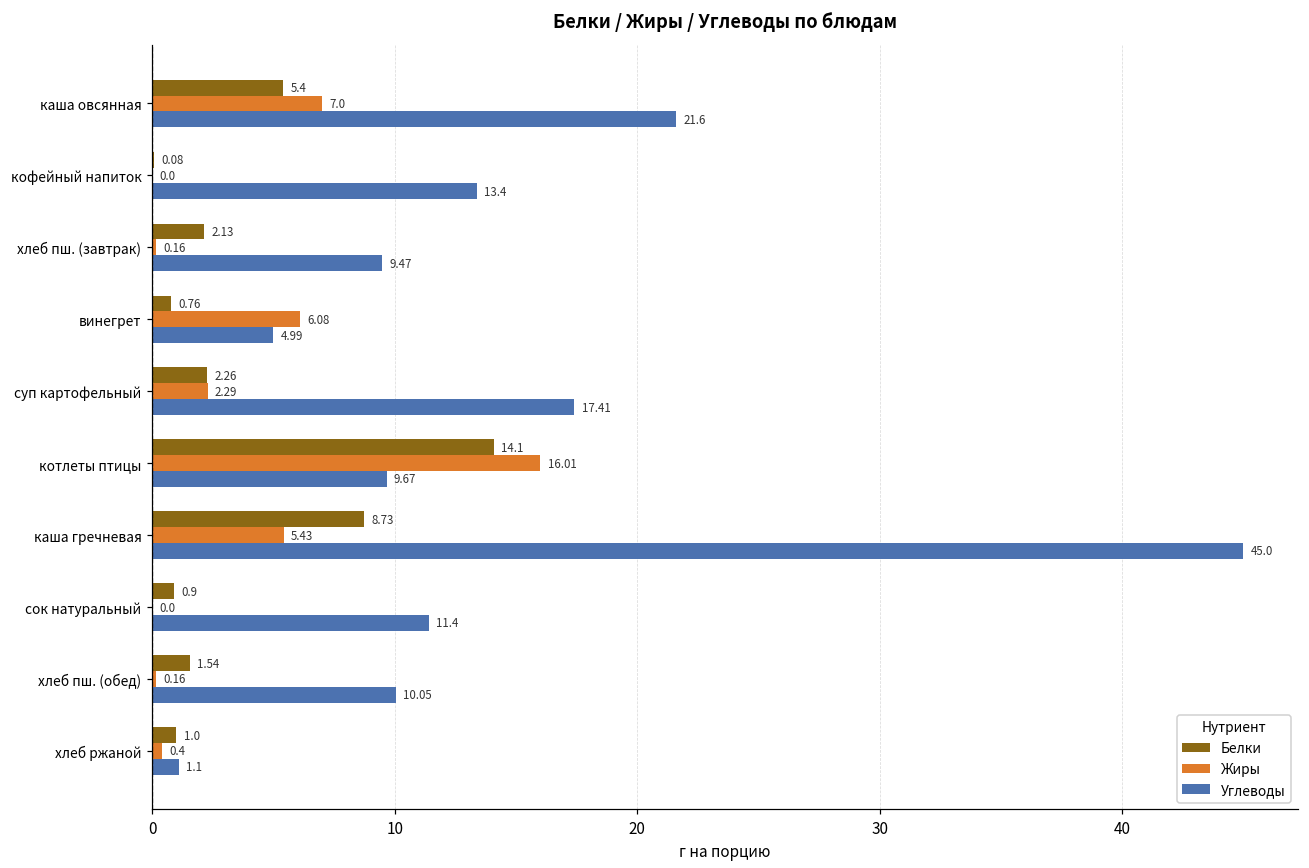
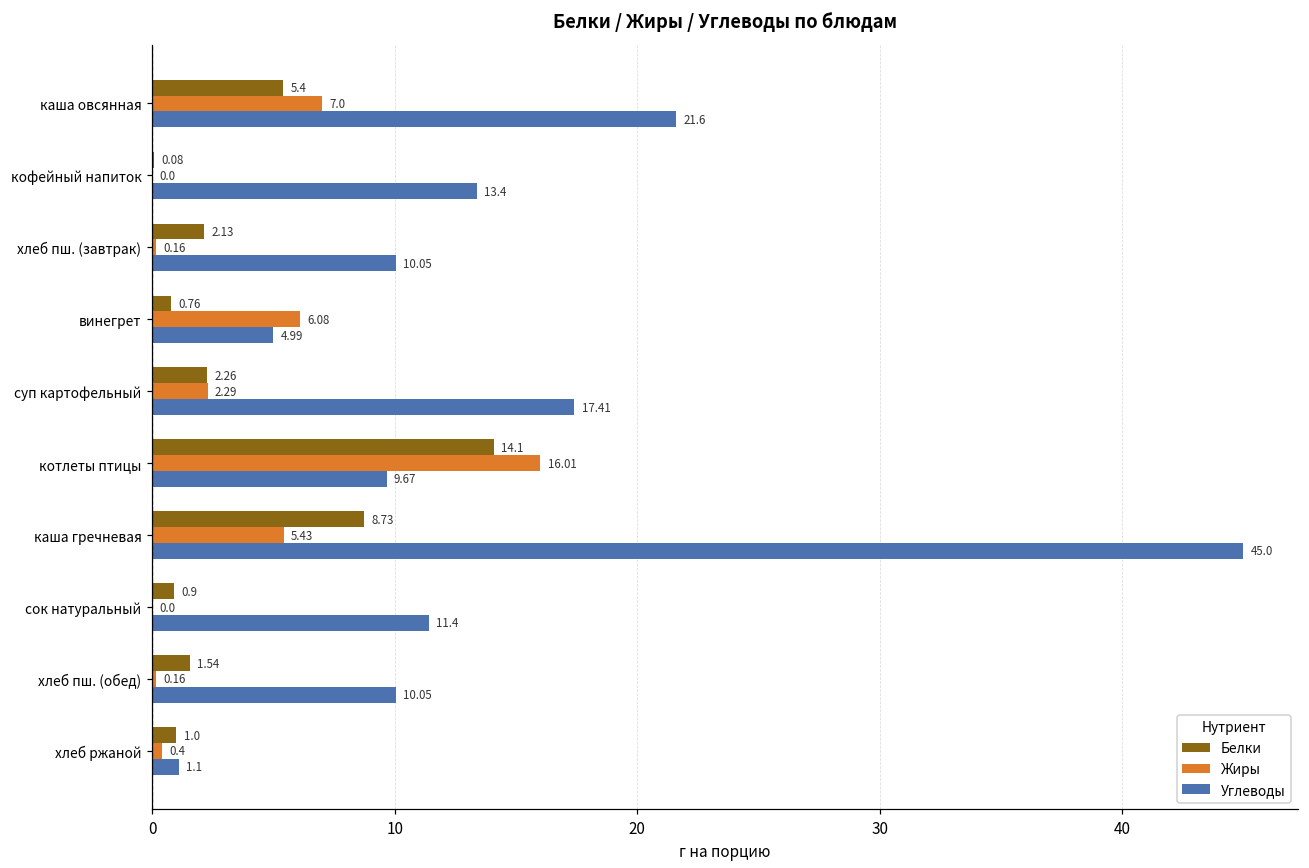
Углеводы, хлеб пш. (завтрак): 9.47 -> 10.05
